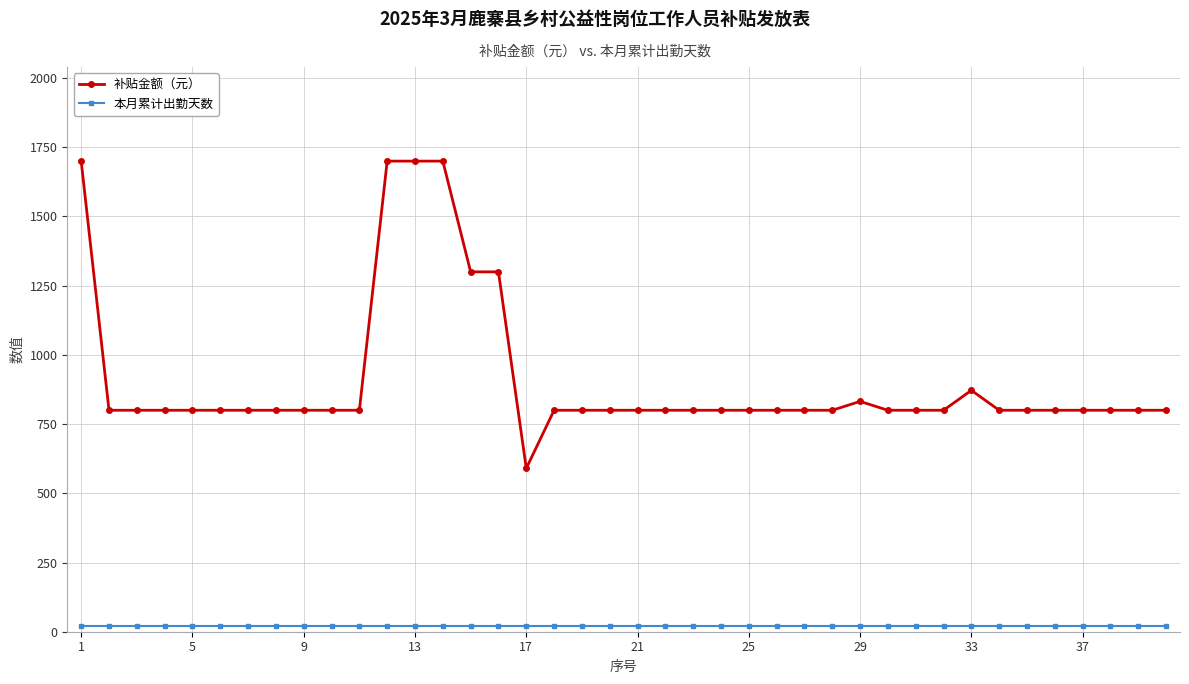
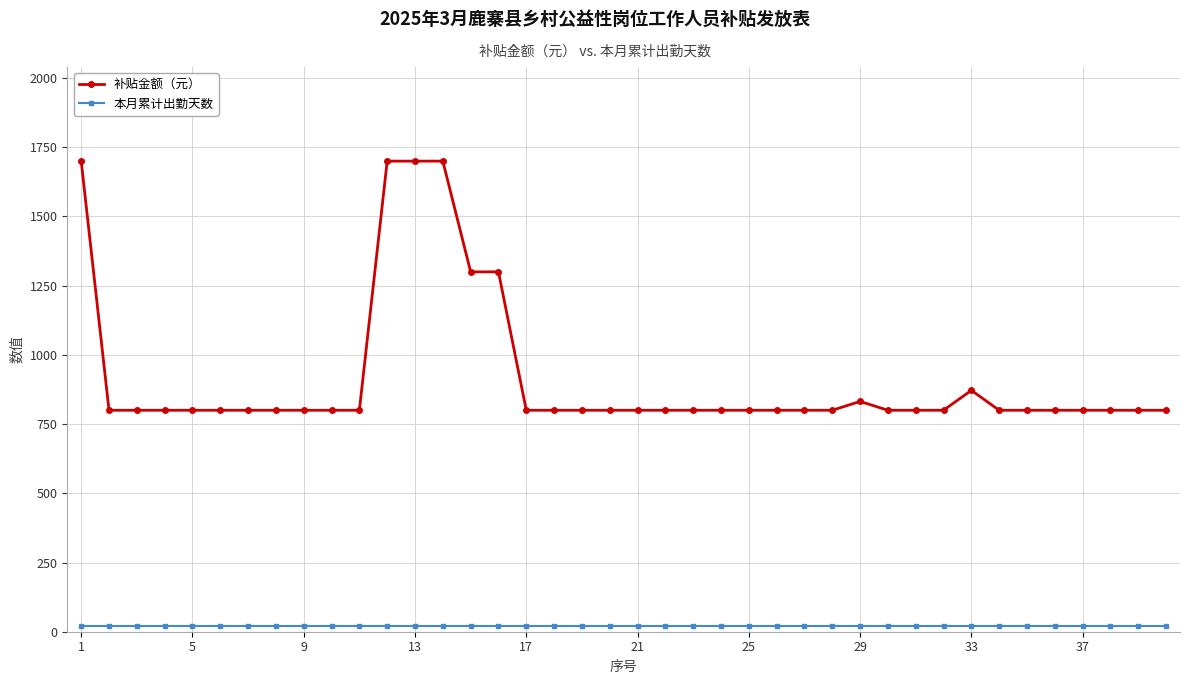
补贴金额（元）, 17: 590 -> 800
